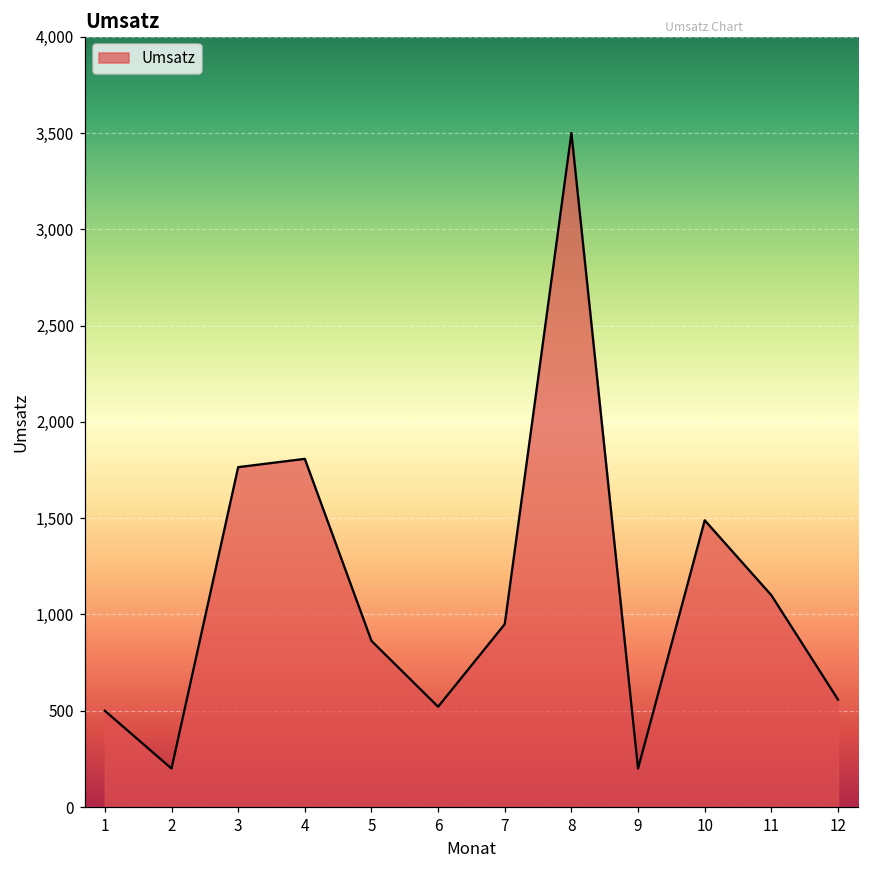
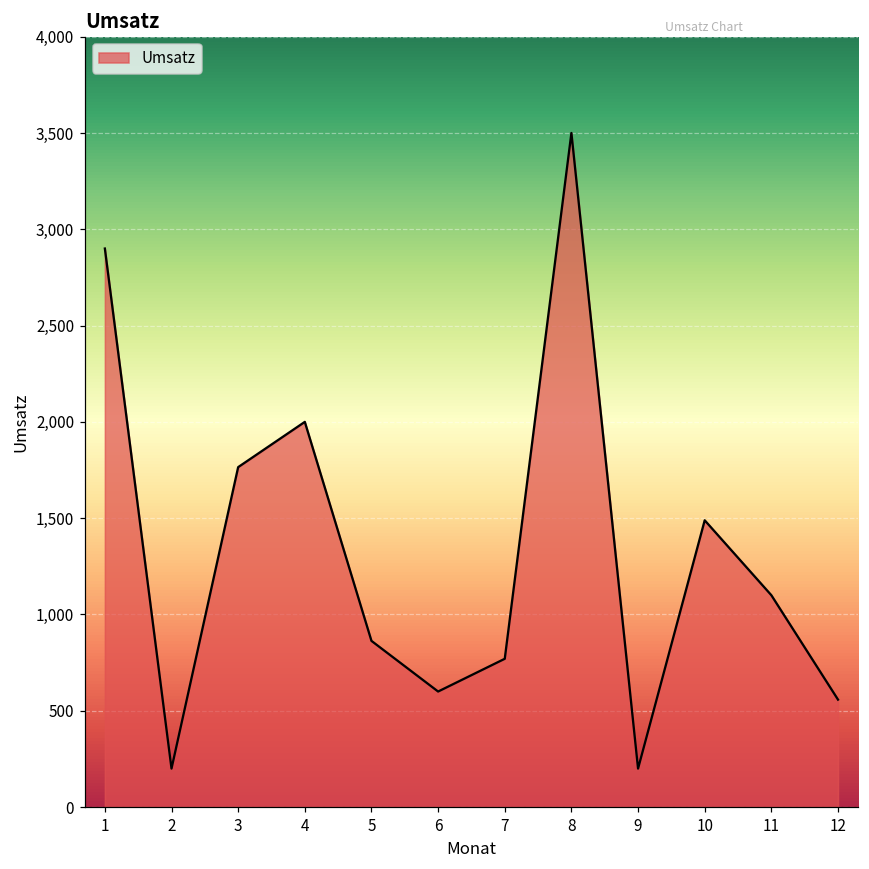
1: 500 -> 2,900
4: 1,810 -> 2,000
6: 520 -> 600
7: 950 -> 770
